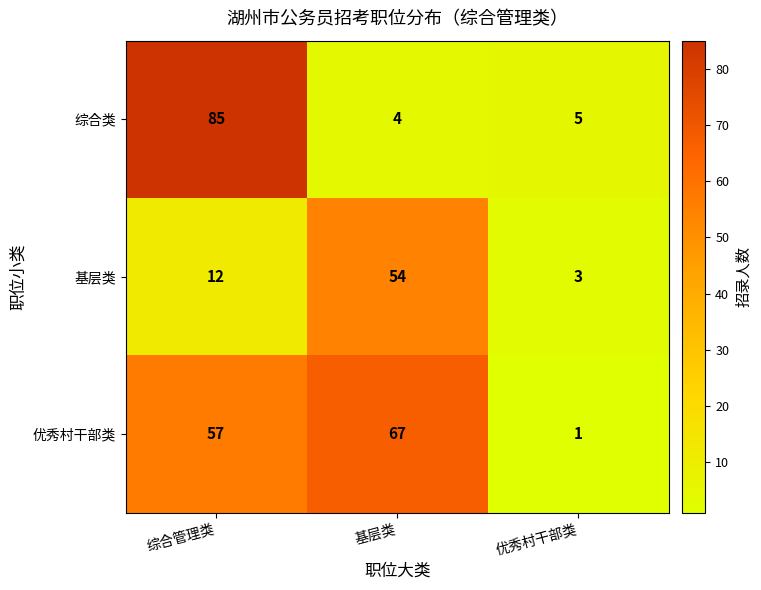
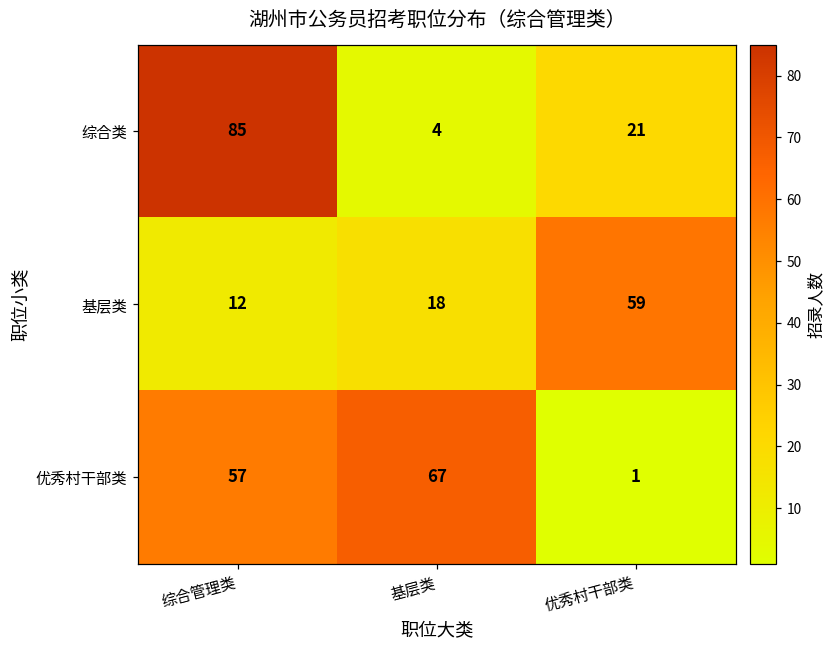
综合类, 优秀村干部类: 5 -> 21
基层类, 基层类: 54 -> 18
基层类, 优秀村干部类: 3 -> 59
